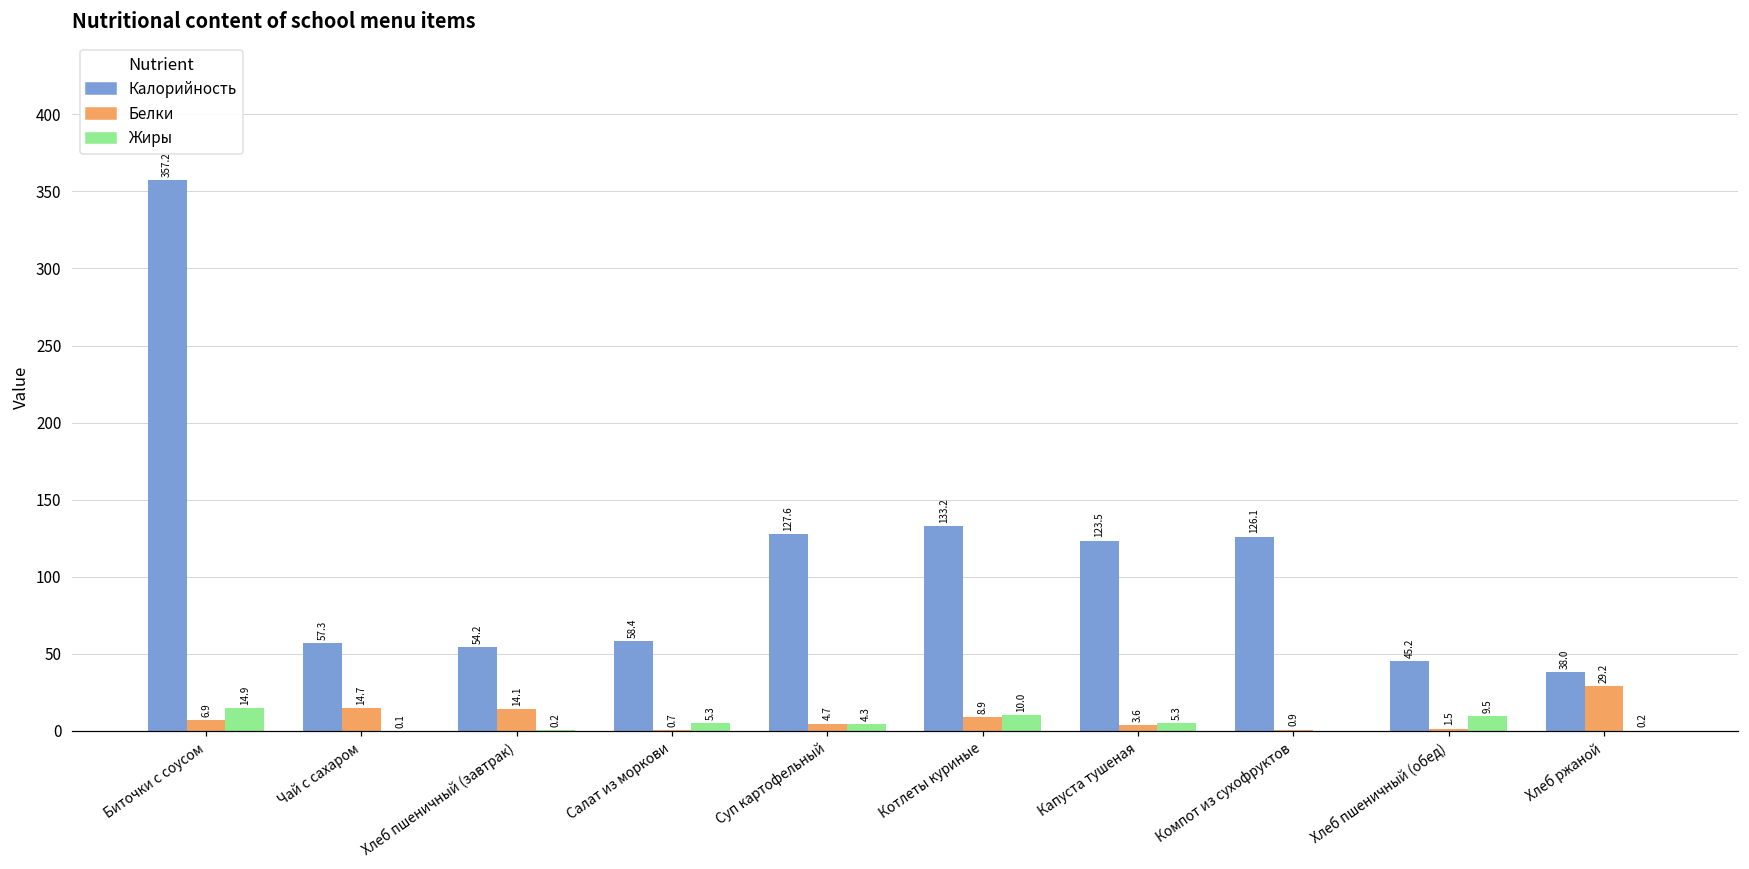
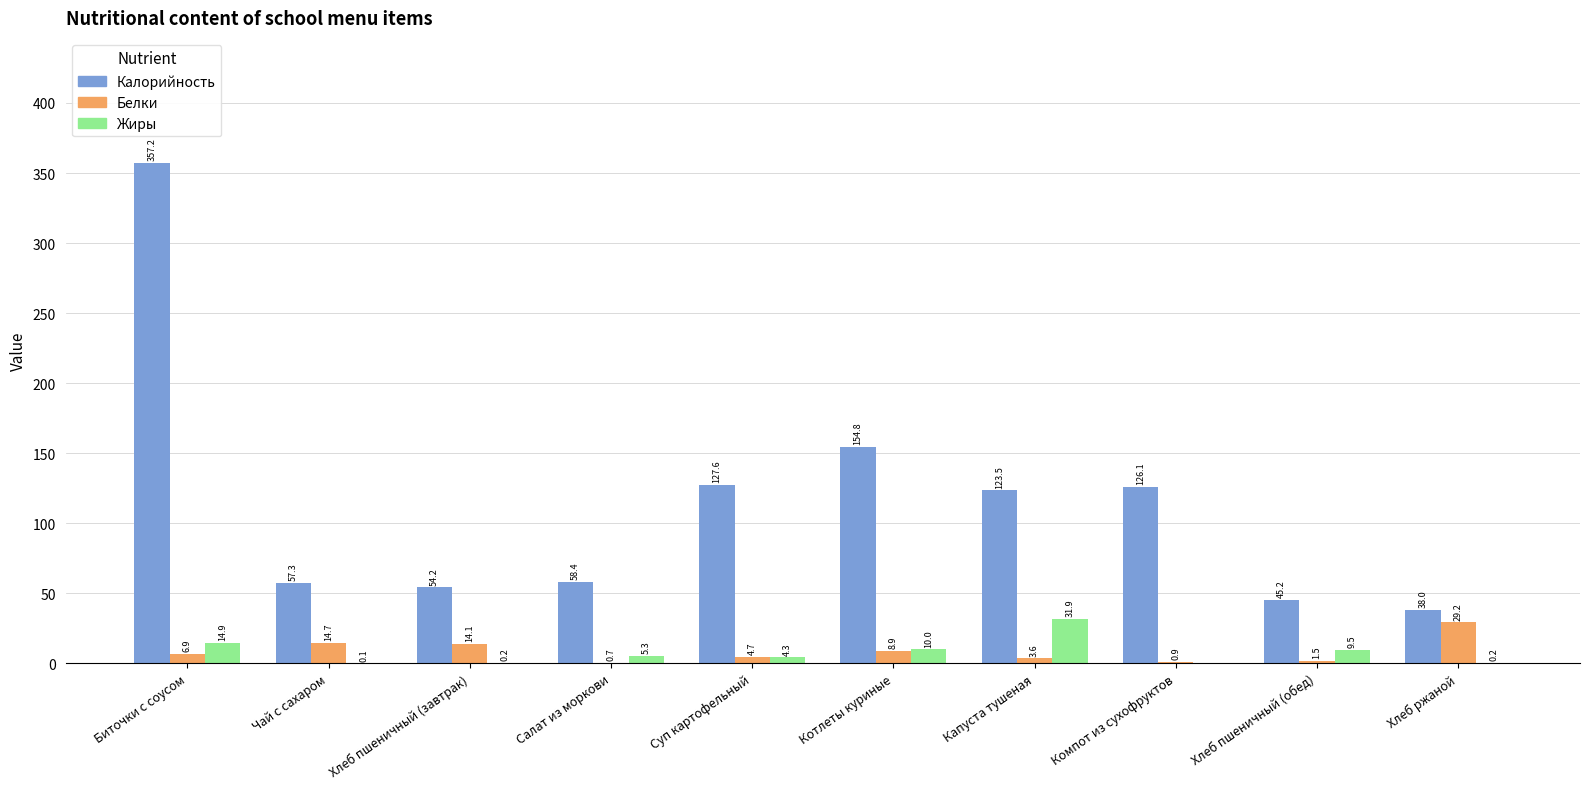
Калорийность, Котлеты куриные: 133.2 -> 154.8
Жиры, Капуста тушеная: 5.3 -> 31.9
